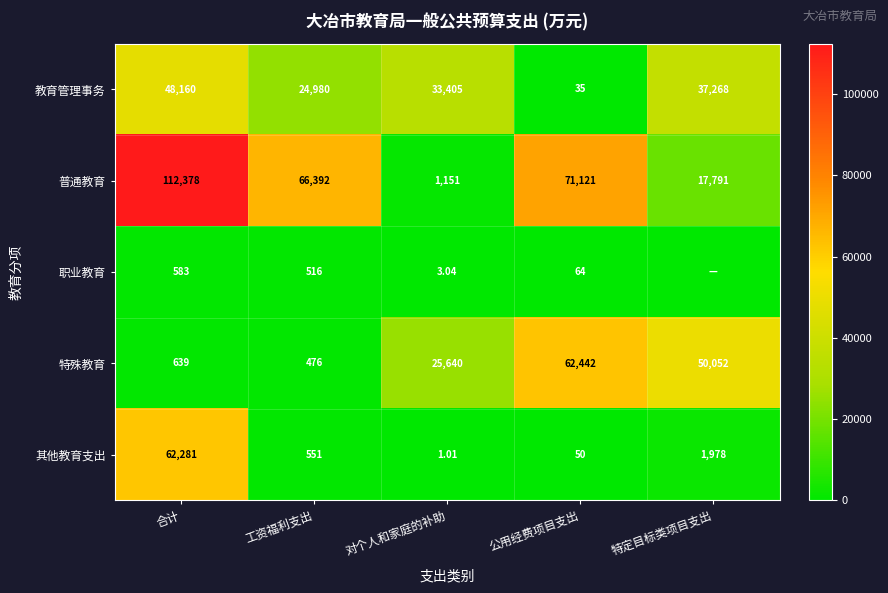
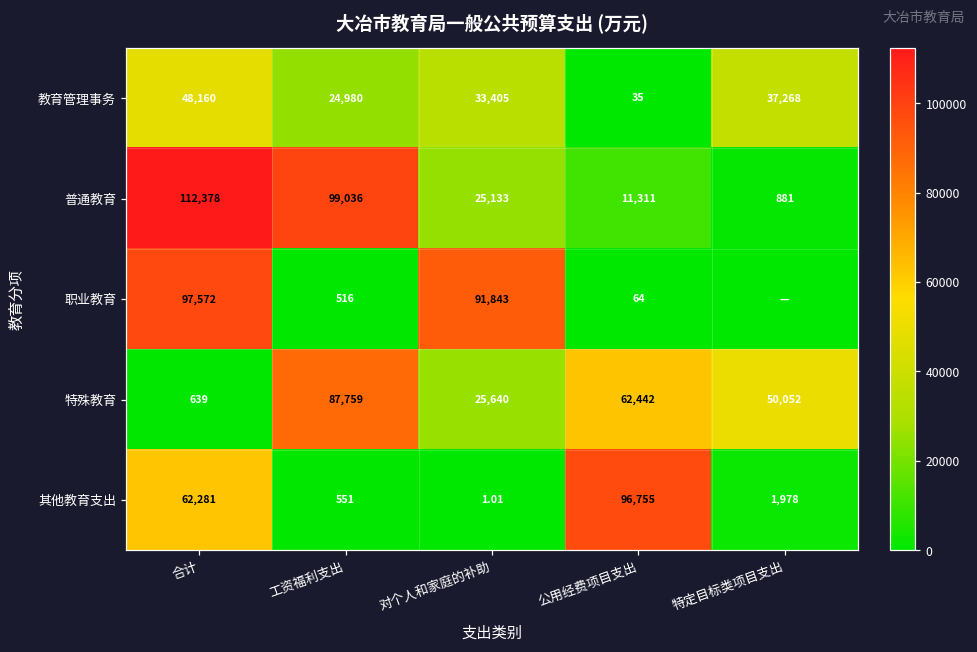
普通教育, 工资福利支出: 66,392 -> 99,036
普通教育, 对个人和家庭的补助: 1,151 -> 25,133
普通教育, 公用经费项目支出: 71,121 -> 11,311
普通教育, 特定目标类项目支出: 17,791 -> 881
职业教育, 合计: 583 -> 97,572
职业教育, 对个人和家庭的补助: 3.04 -> 91,843
特殊教育, 工资福利支出: 476 -> 87,759
其他教育支出, 公用经费项目支出: 50 -> 96,755
